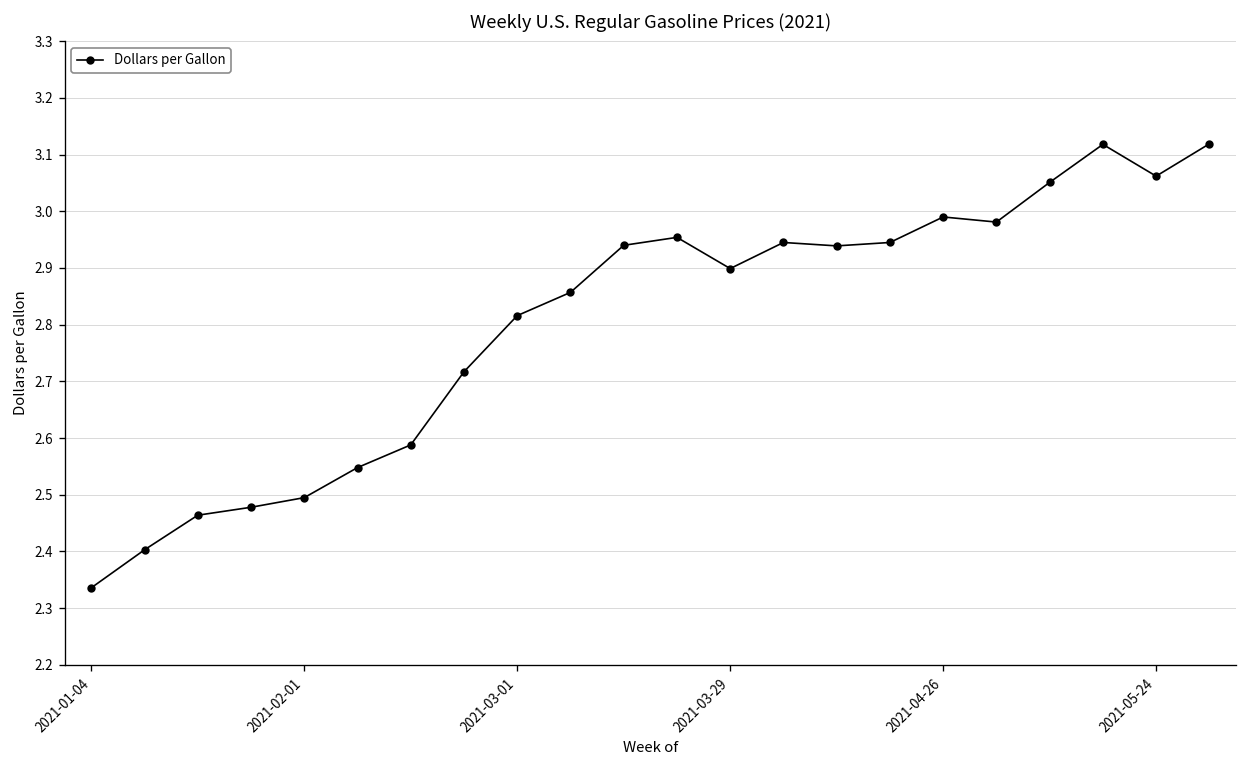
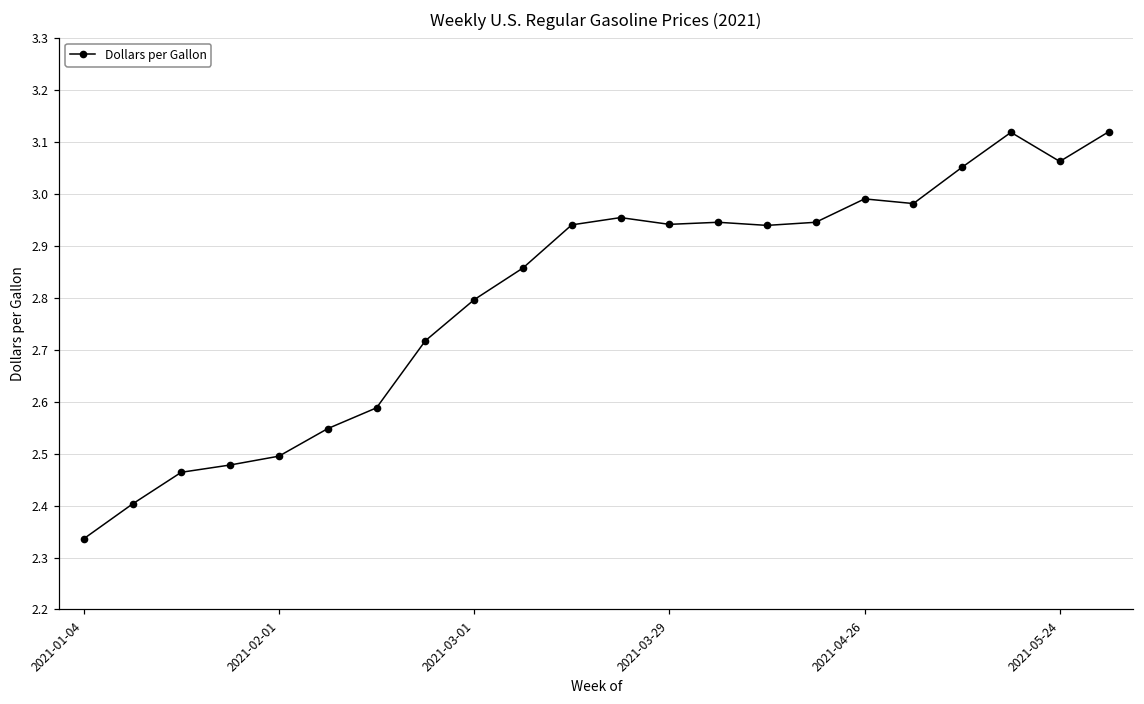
2021-03-01: 2.82 -> 2.80
2021-03-29: 2.90 -> 2.94
